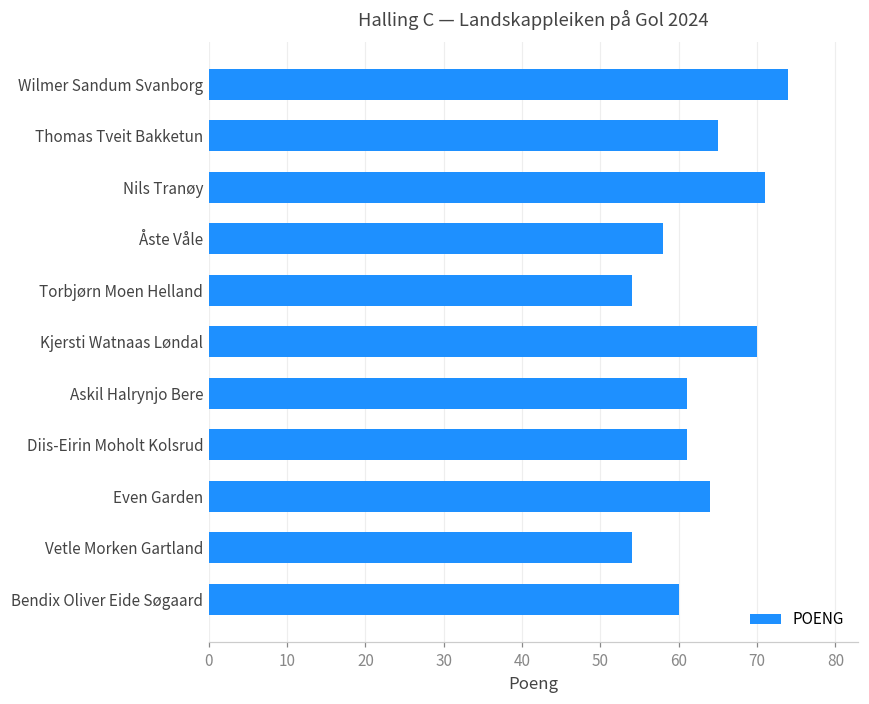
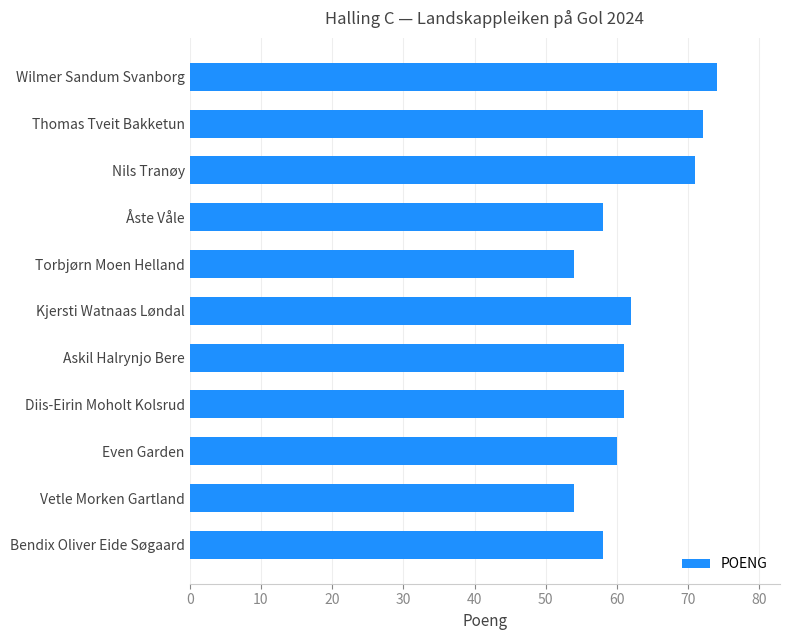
Thomas Tveit Bakketun: 65 -> 72
Kjersti Watnaas Løndal: 70 -> 62
Even Garden: 64 -> 60
Bendix Oliver Eide Søgaard: 60 -> 58
